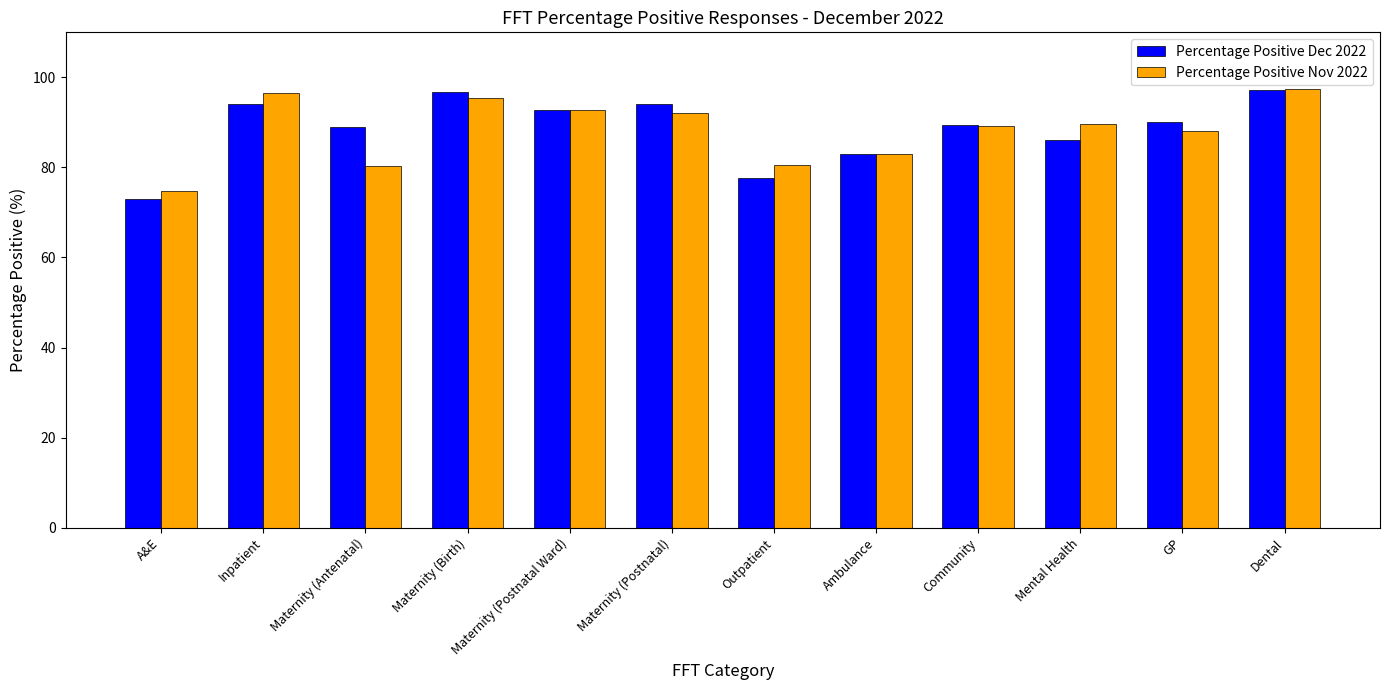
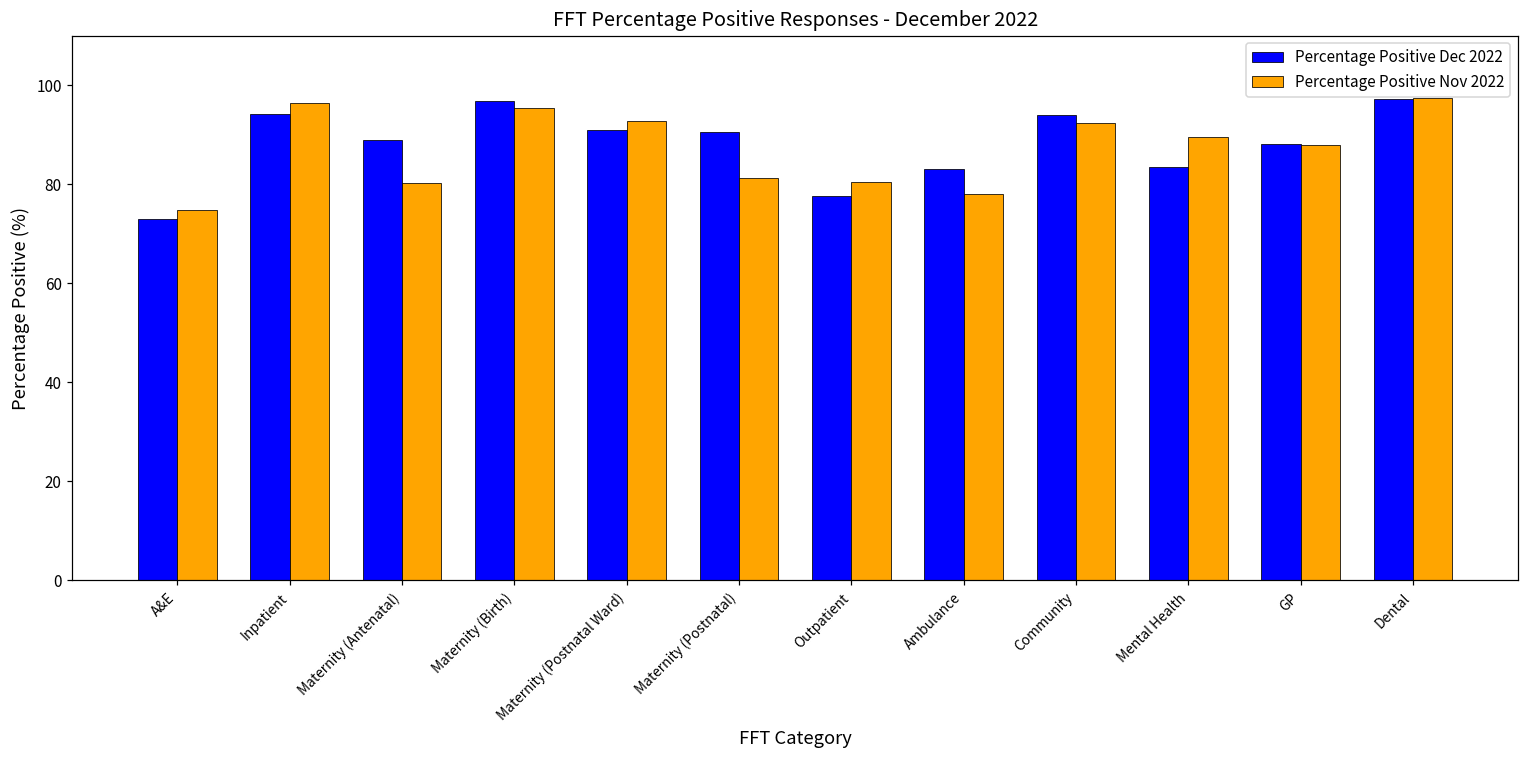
Percentage Positive Dec 2022, Maternity (Postnatal Ward): 93 -> 91
Percentage Positive Dec 2022, Maternity (Postnatal): 94 -> 91
Percentage Positive Nov 2022, Maternity (Postnatal): 92 -> 81
Percentage Positive Nov 2022, Ambulance: 83 -> 78
Percentage Positive Dec 2022, Community: 89 -> 94
Percentage Positive Nov 2022, Community: 89 -> 92
Percentage Positive Dec 2022, Mental Health: 86 -> 84
Percentage Positive Dec 2022, GP: 90 -> 88
